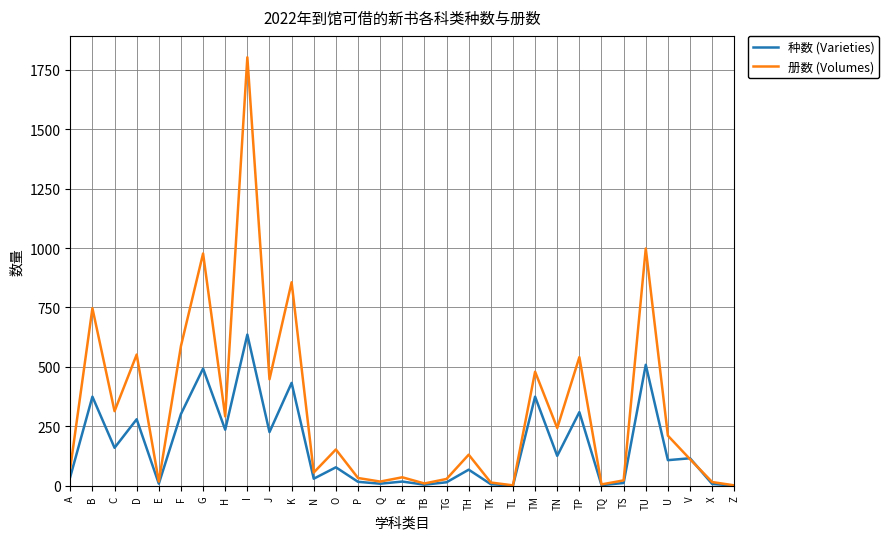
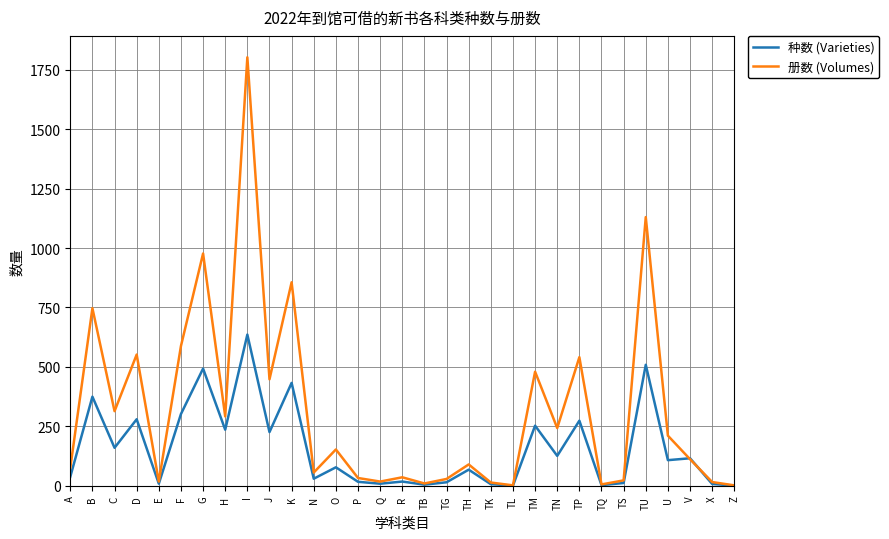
册数 (Volumes), TH: 130 -> 90
种数 (Varieties), TM: 380 -> 250
种数 (Varieties), TP: 310 -> 270
册数 (Volumes), TU: 1000 -> 1130
